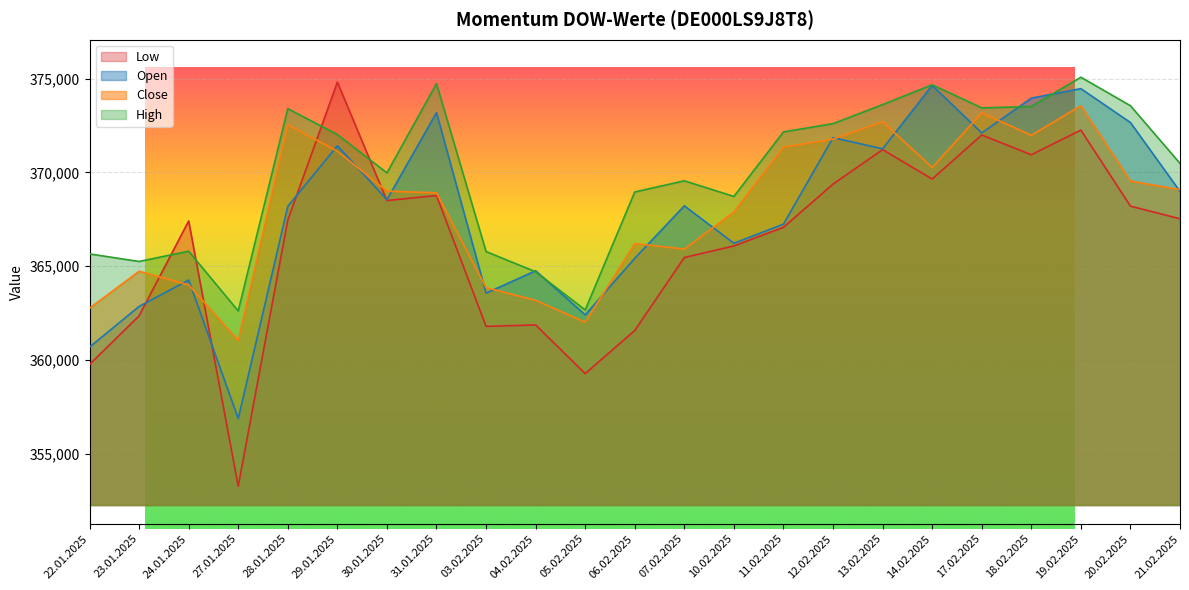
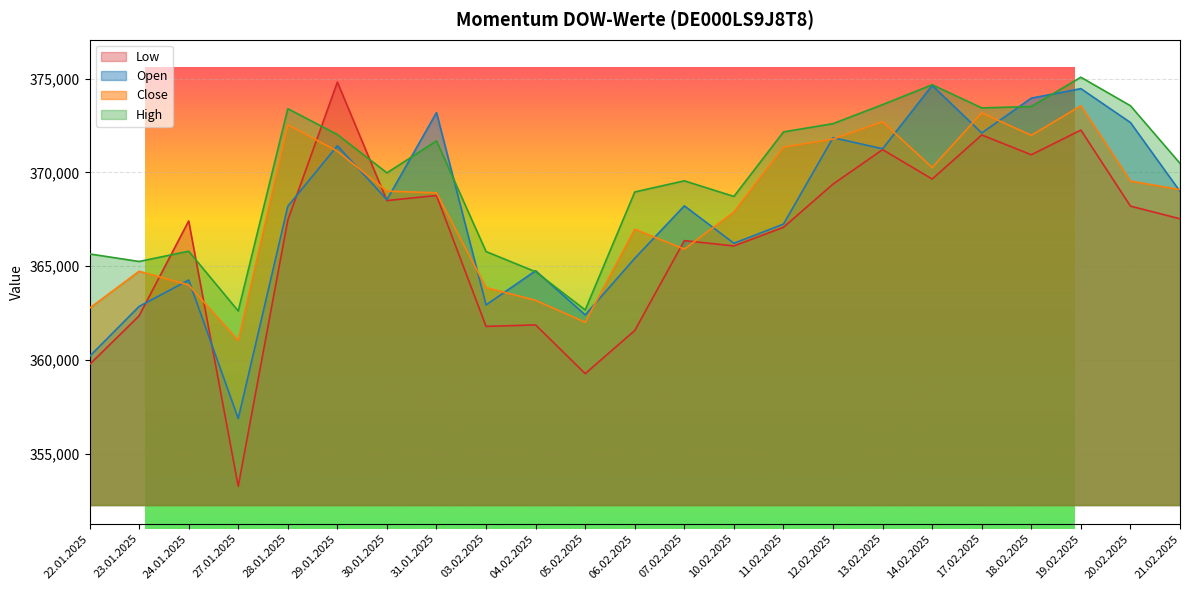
Momentum DOW-Werte (DE000LS9J8T8), Open, 22.01.2025: 360,700 -> 360,200
Momentum DOW-Werte (DE000LS9J8T8), High, 31.01.2025: 374,700 -> 371,700
Momentum DOW-Werte (DE000LS9J8T8), Open, 03.02.2025: 363,600 -> 362,900
Momentum DOW-Werte (DE000LS9J8T8), Close, 06.02.2025: 366,200 -> 367,000
Momentum DOW-Werte (DE000LS9J8T8), Low, 07.02.2025: 365,500 -> 366,400
